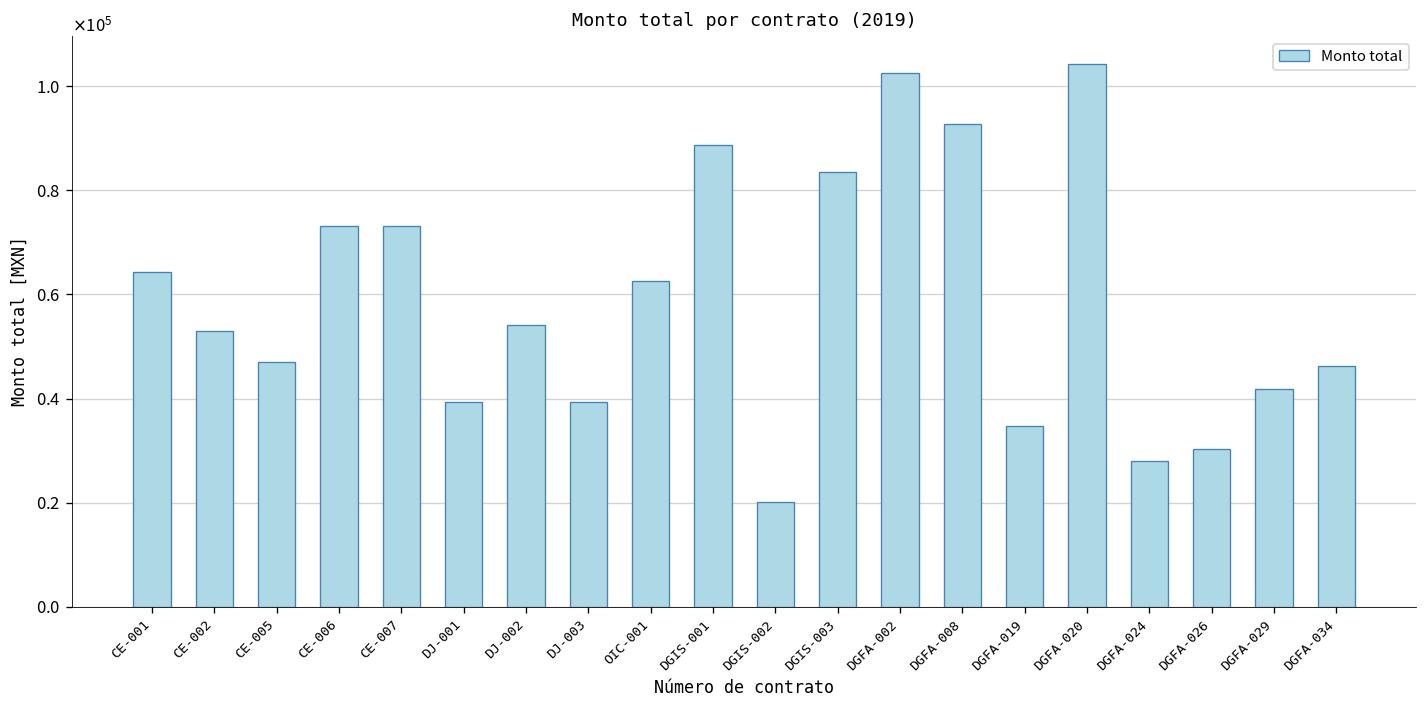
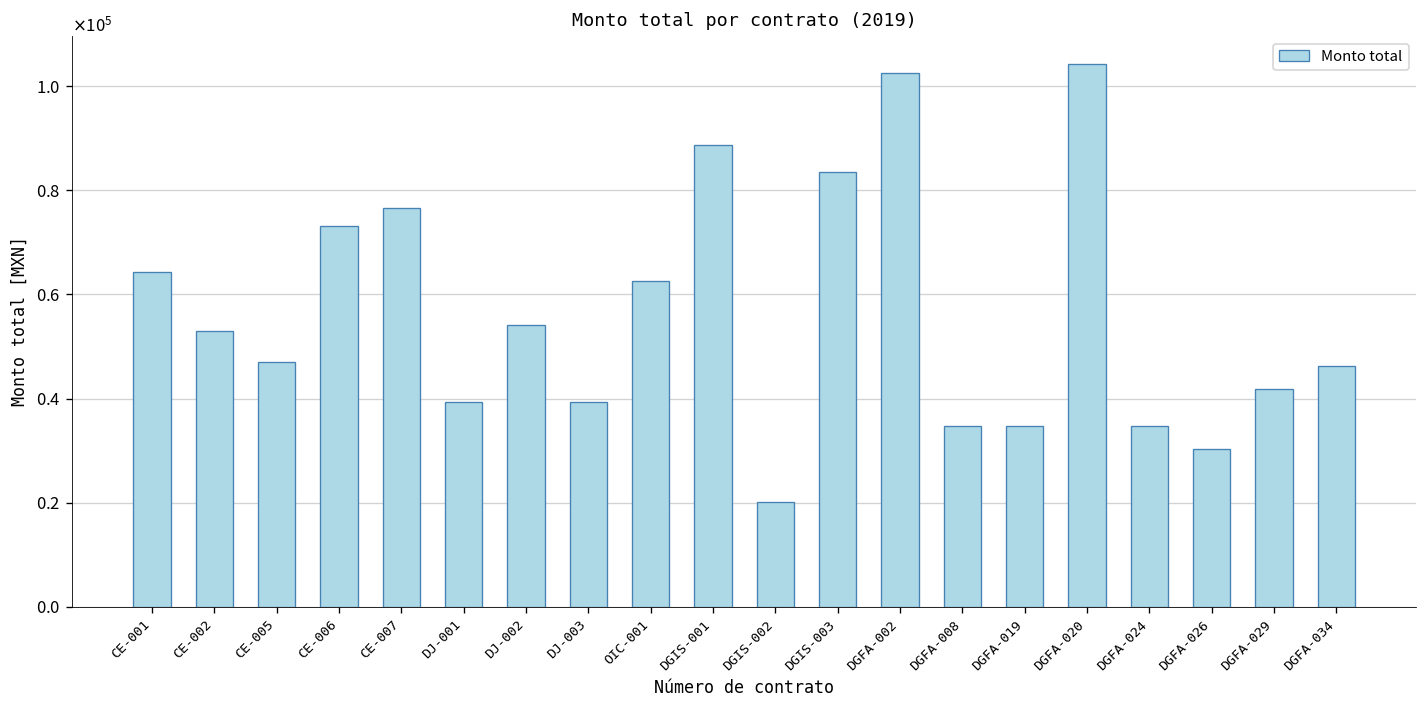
CE-007: 73000 -> 77000
DGFA-008: 93000 -> 35000
DGFA-024: 28000 -> 35000
